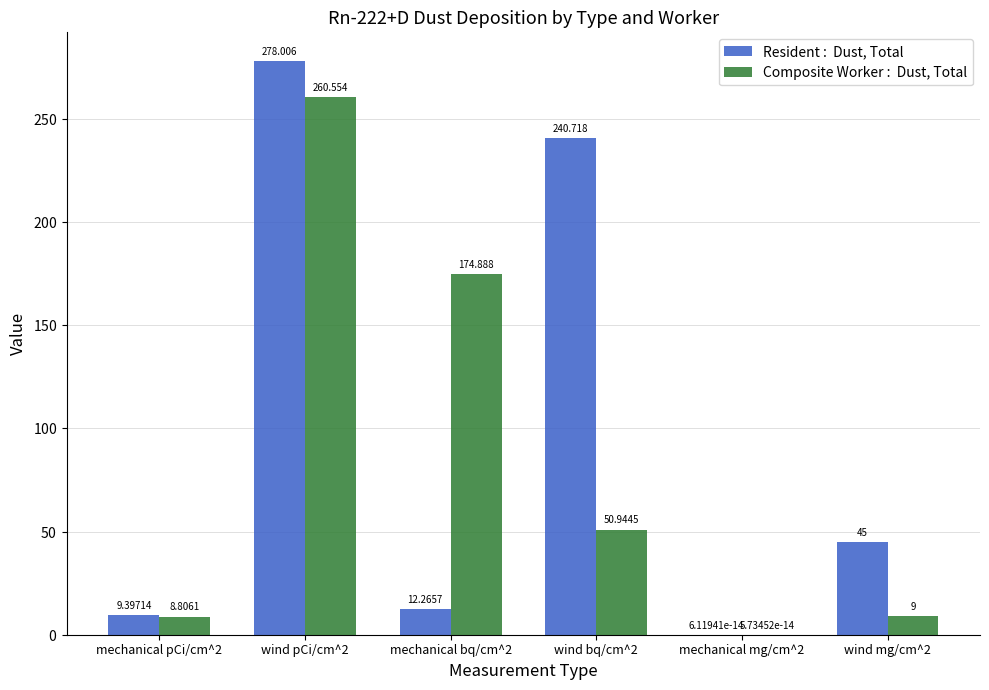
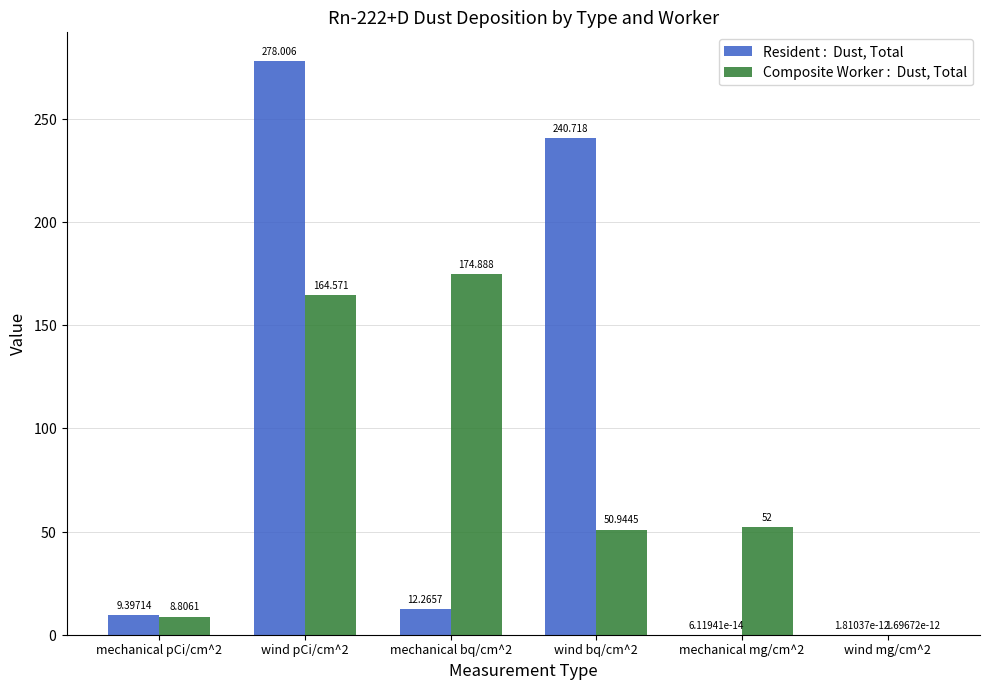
Composite Worker : Dust, Total, wind pCi/cm^2: 260.554 -> 164.571
Composite Worker : Dust, Total, mechanical mg/cm^2: 5.73452e-14 -> 52
Resident : Dust, Total, wind mg/cm^2: 45 -> 1.81037e-12
Composite Worker : Dust, Total, wind mg/cm^2: 9 -> 1.69672e-12
